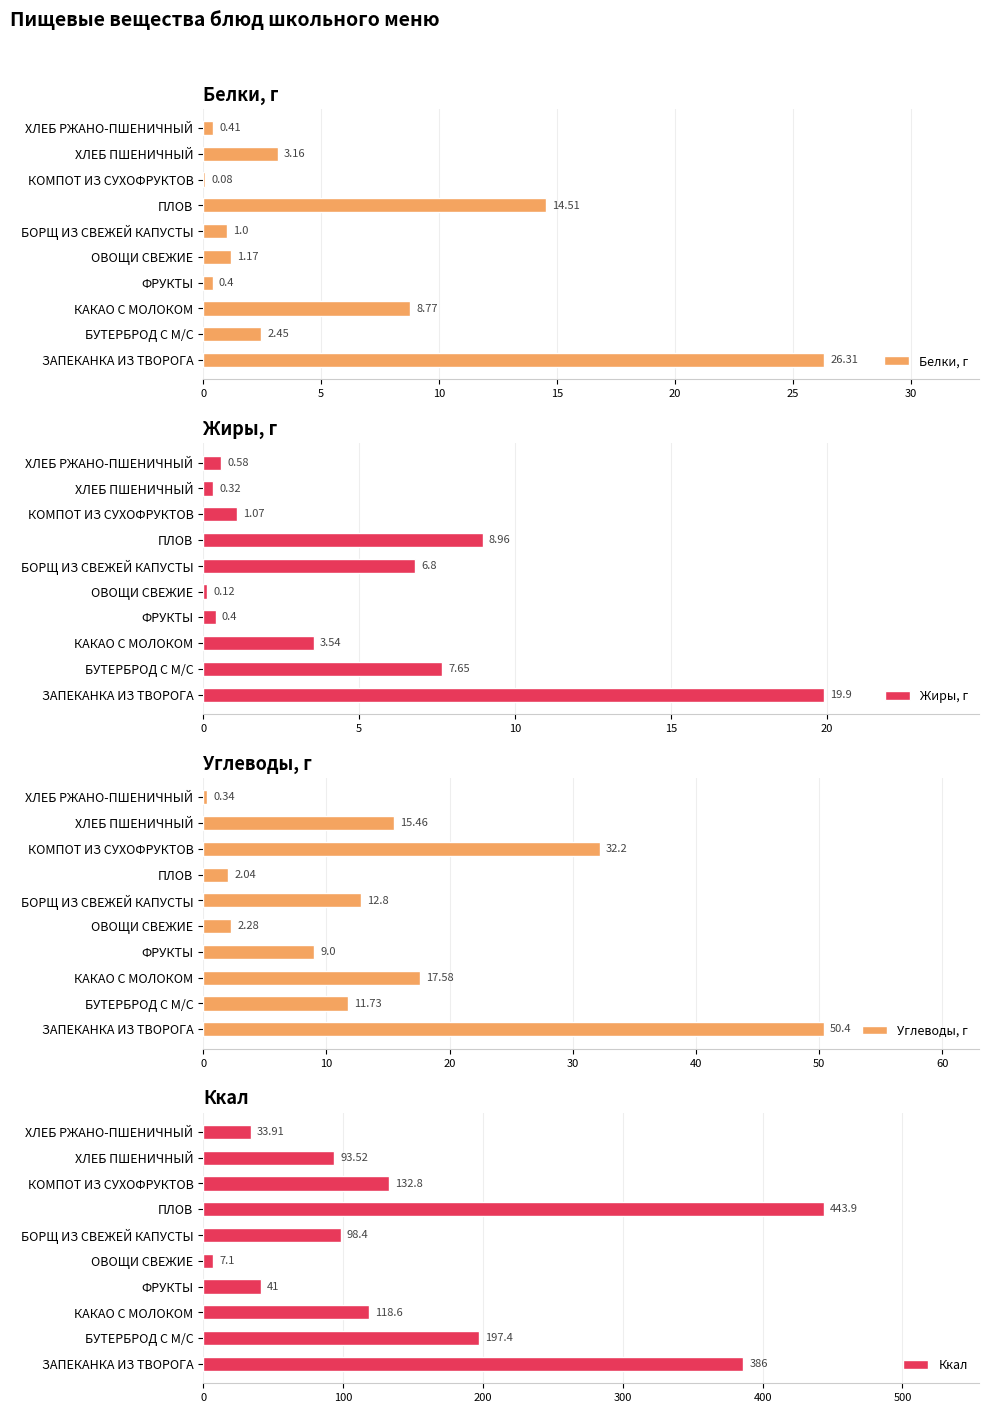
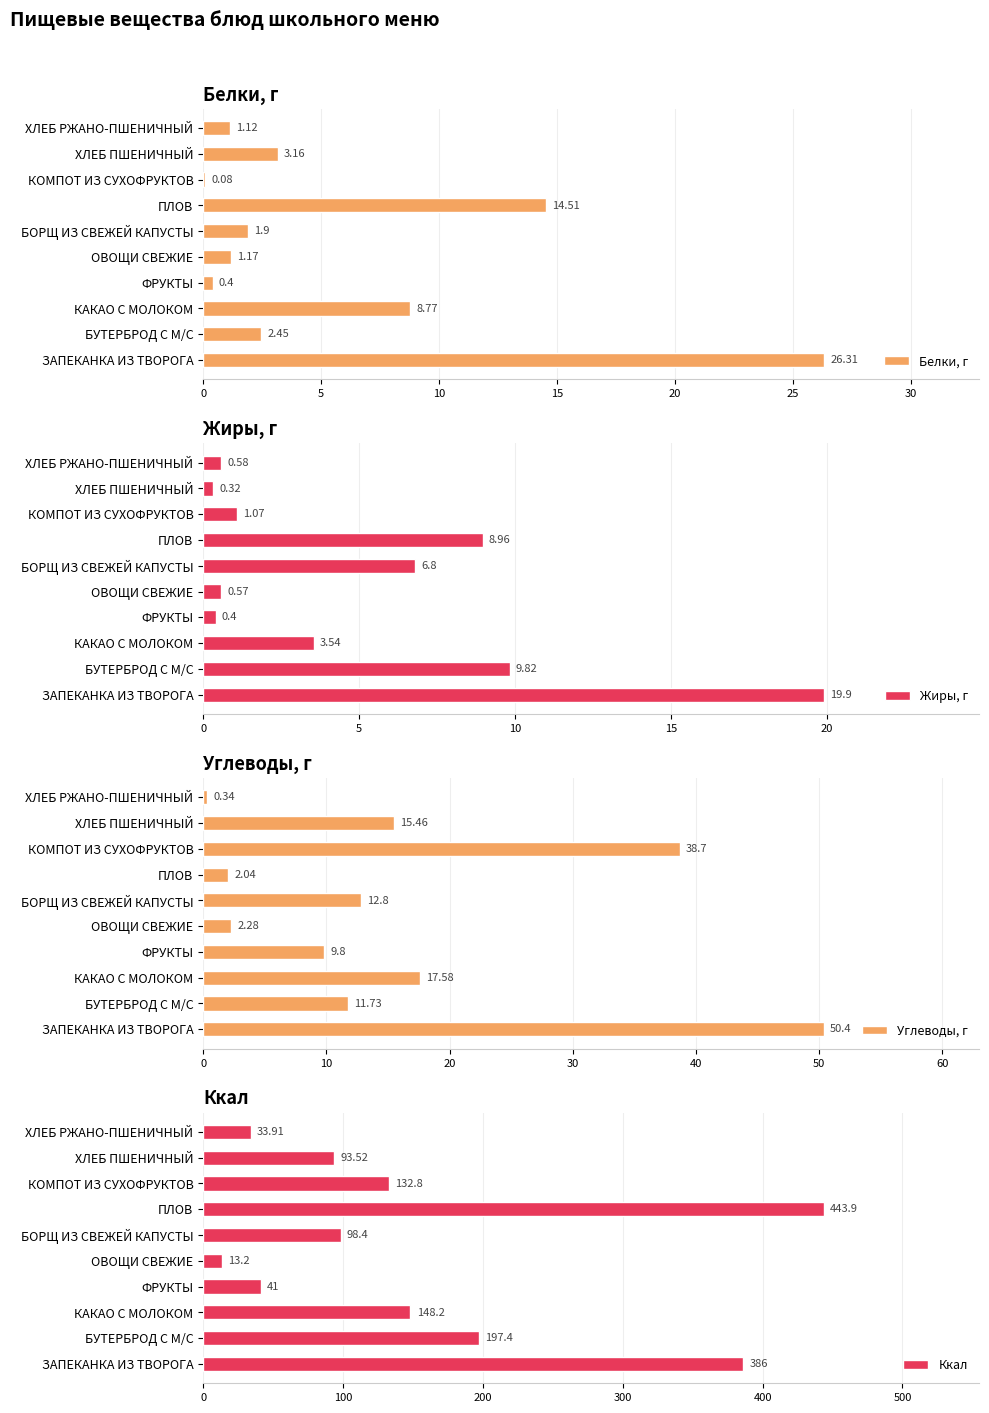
Белки, г, ХЛЕБ РЖАНО-ПШЕНИЧНЫЙ: 0.41 -> 1.12
Белки, г, БОРЩ ИЗ СВЕЖЕЙ КАПУСТЫ: 1.0 -> 1.9
Жиры, г, ОВОЩИ СВЕЖИЕ: 0.12 -> 0.57
Жиры, г, БУТЕРБРОД С М/С: 7.65 -> 9.82
Углеводы, г, КОМПОТ ИЗ СУХОФРУКТОВ: 32.2 -> 38.7
Углеводы, г, ФРУКТЫ: 9.0 -> 9.8
Ккал, ОВОЩИ СВЕЖИЕ: 7.1 -> 13.2
Ккал, КАКАО С МОЛОКОМ: 118.6 -> 148.2
